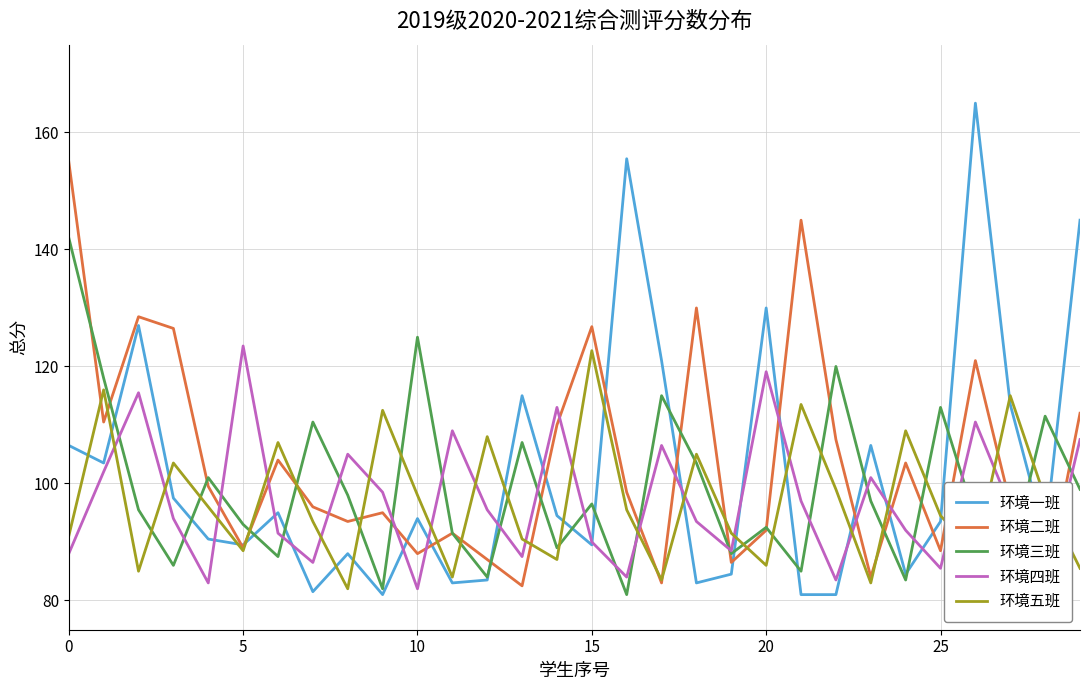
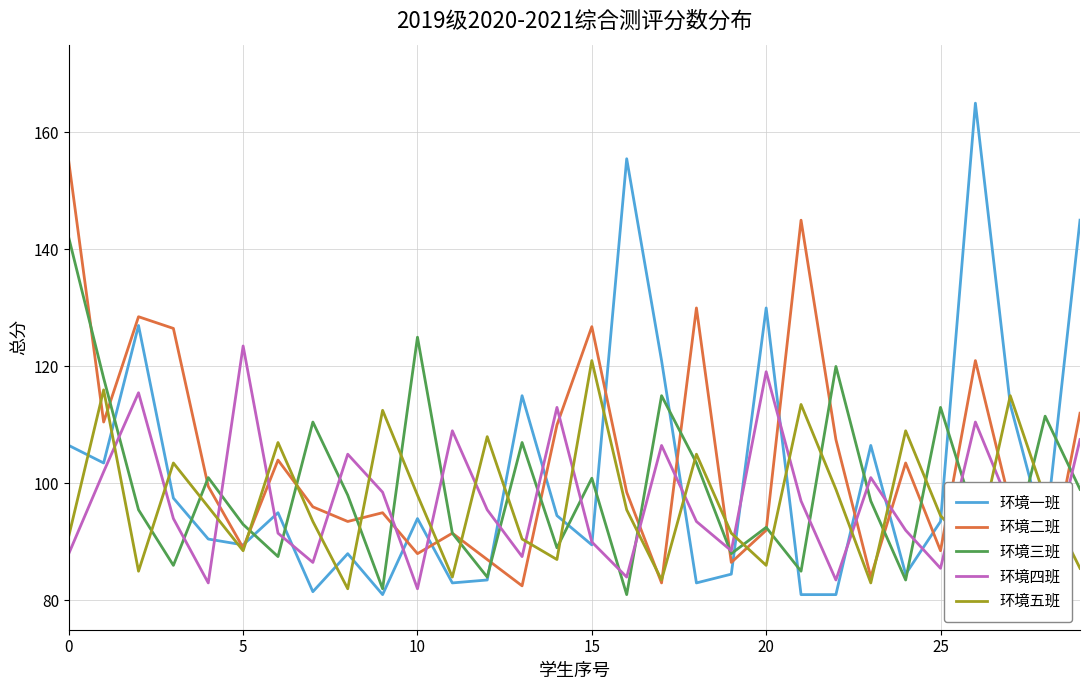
环境三班, 15: 97 -> 101
环境五班, 15: 123 -> 121
